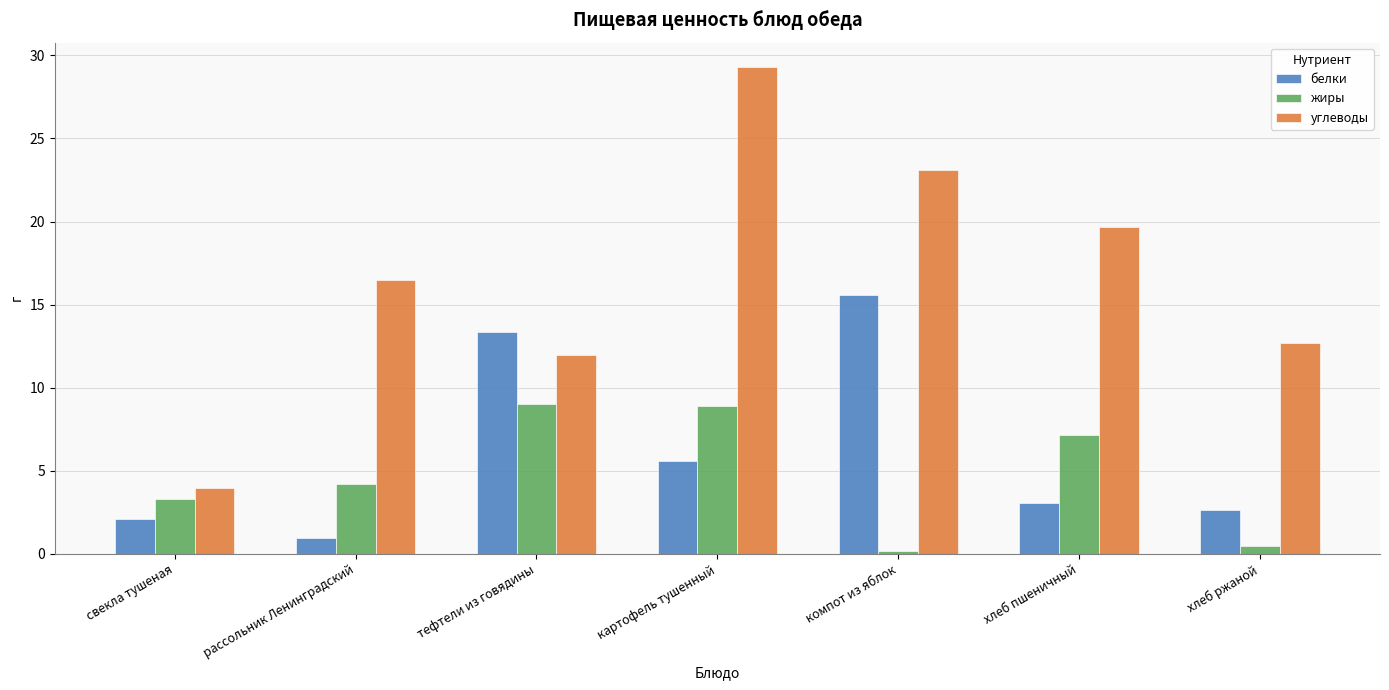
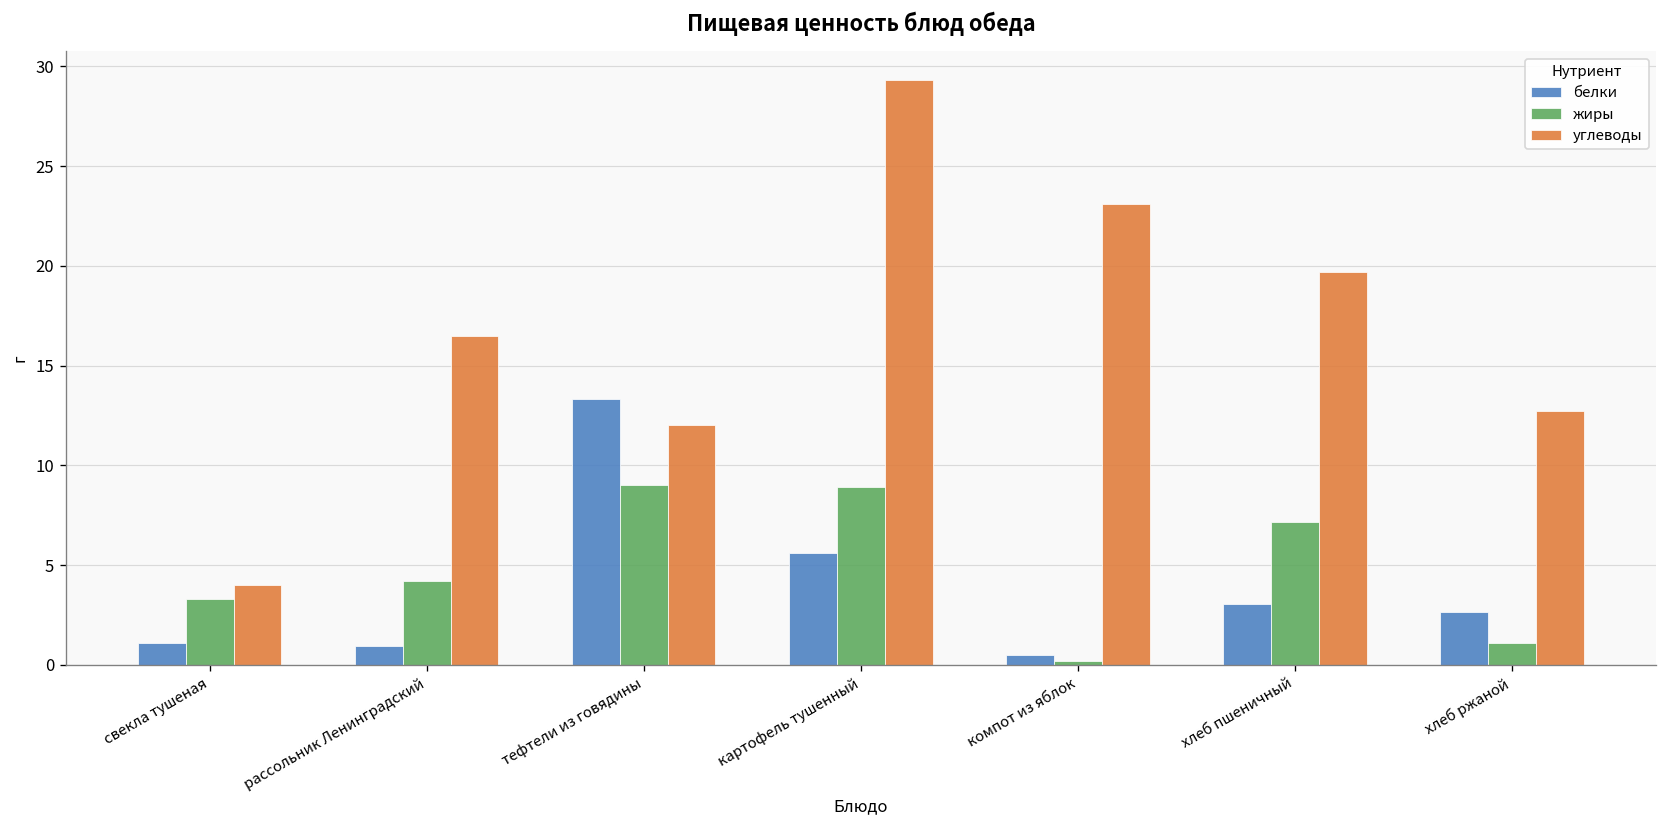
белки, свекла тушеная: 2.1 -> 1.1
белки, компот из яблок: 15.6 -> 0.5
жиры, хлеб ржаной: 0.5 -> 1.1
